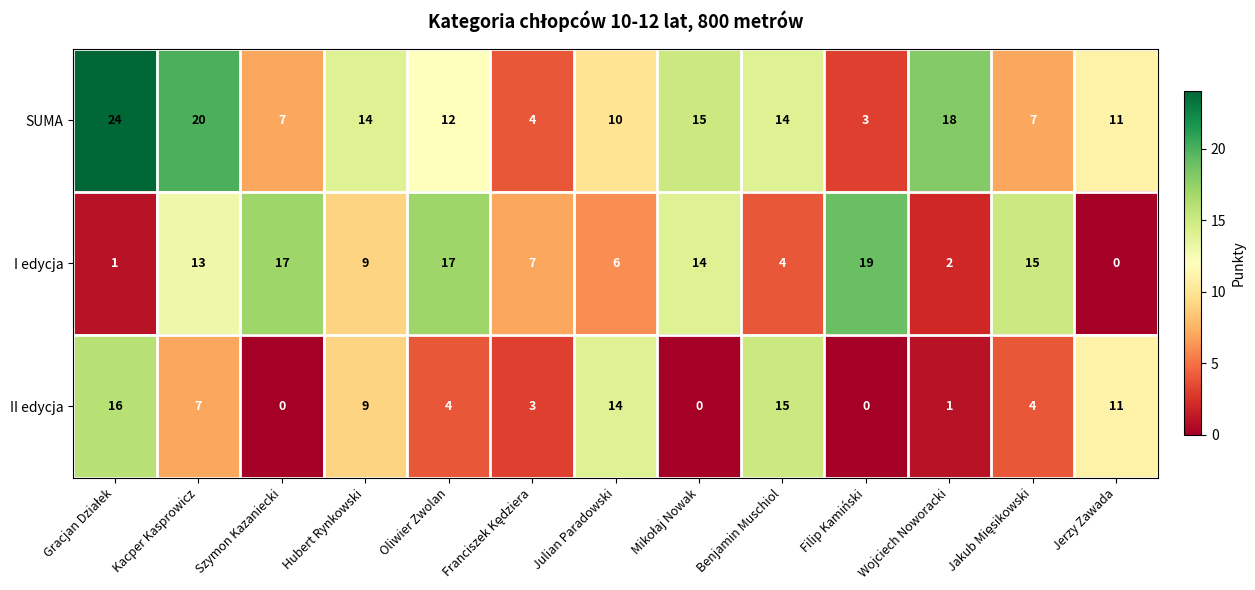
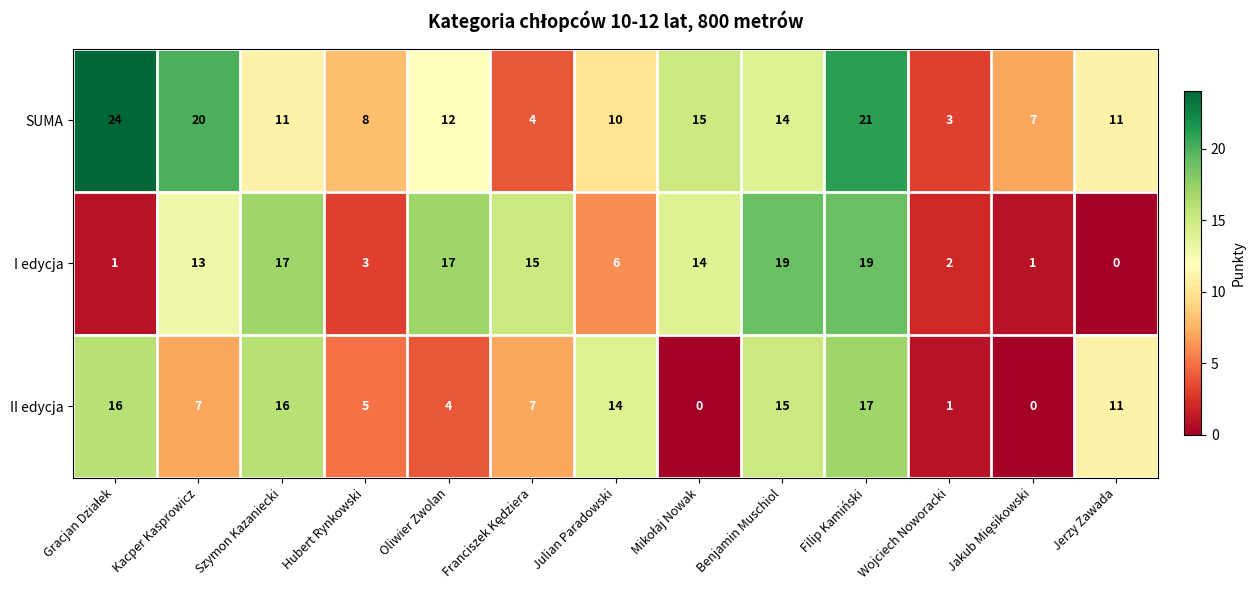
SUMA, Szymon Kazaniecki: 7 -> 11
SUMA, Hubert Rynkowski: 14 -> 8
SUMA, Filip Kamiński: 3 -> 21
SUMA, Wojciech Noworacki: 18 -> 3
I edycja, Hubert Rynkowski: 9 -> 3
I edycja, Franciszek Kędziera: 7 -> 15
I edycja, Benjamin Muschiol: 4 -> 19
I edycja, Jakub Mięsikowski: 15 -> 1
II edycja, Szymon Kazaniecki: 0 -> 16
II edycja, Hubert Rynkowski: 9 -> 5
II edycja, Franciszek Kędziera: 3 -> 7
II edycja, Filip Kamiński: 0 -> 17
II edycja, Jakub Mięsikowski: 4 -> 0
